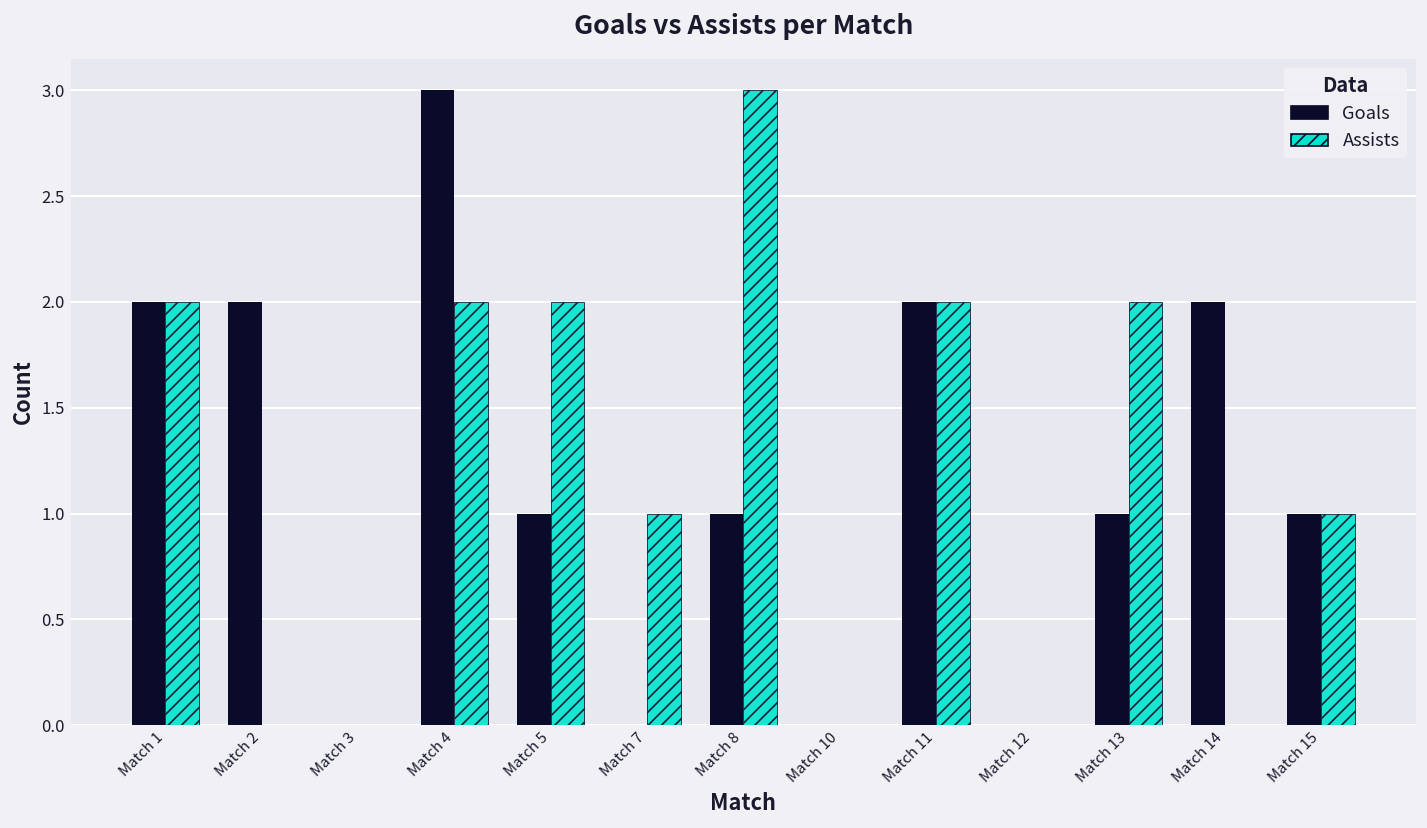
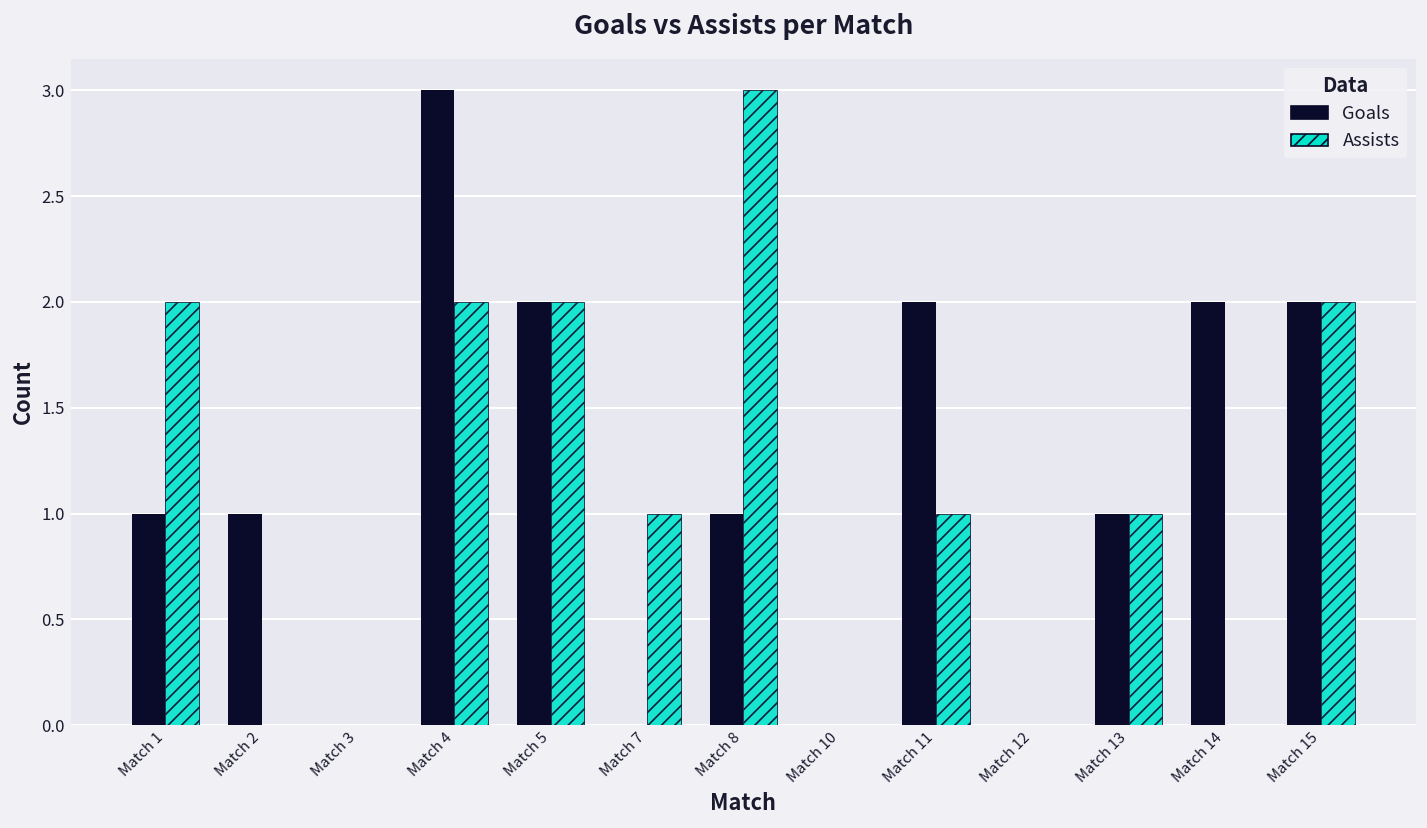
Goals, Match 1: 2 -> 1
Goals, Match 2: 2 -> 1
Goals, Match 5: 1 -> 2
Assists, Match 11: 2 -> 1
Assists, Match 13: 2 -> 1
Goals, Match 15: 1 -> 2
Assists, Match 15: 1 -> 2
